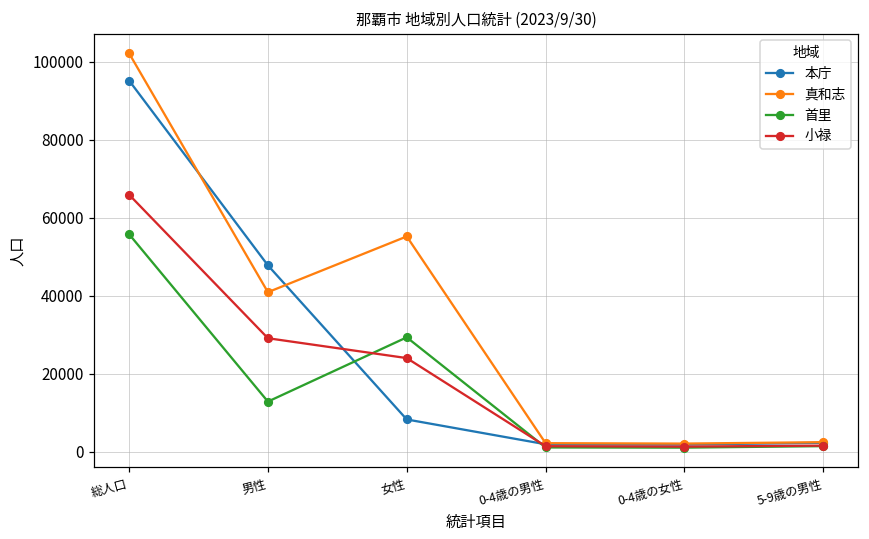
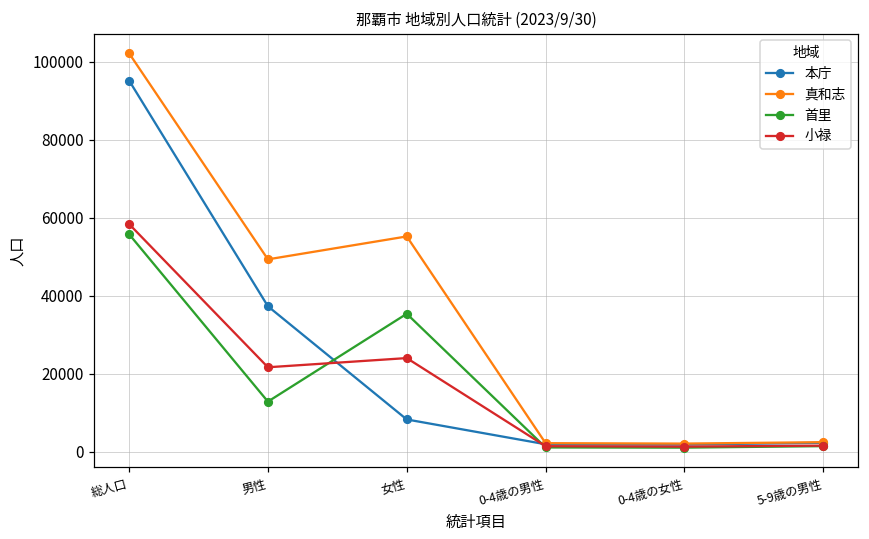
小禄, 総人口: 66000 -> 58000
本庁, 男性: 48000 -> 37000
真和志, 男性: 41000 -> 49000
小禄, 男性: 29000 -> 22000
首里, 女性: 29000 -> 35000
